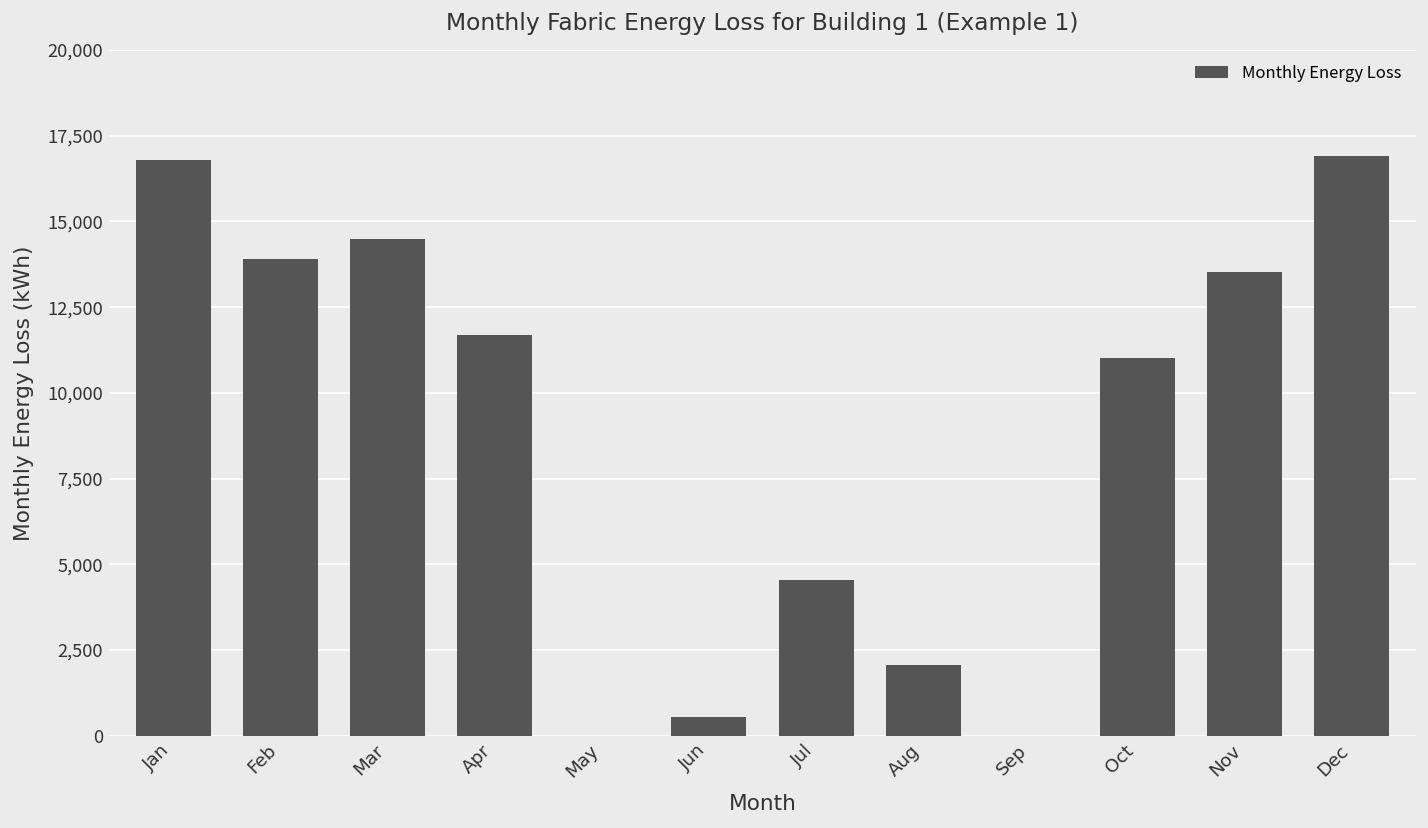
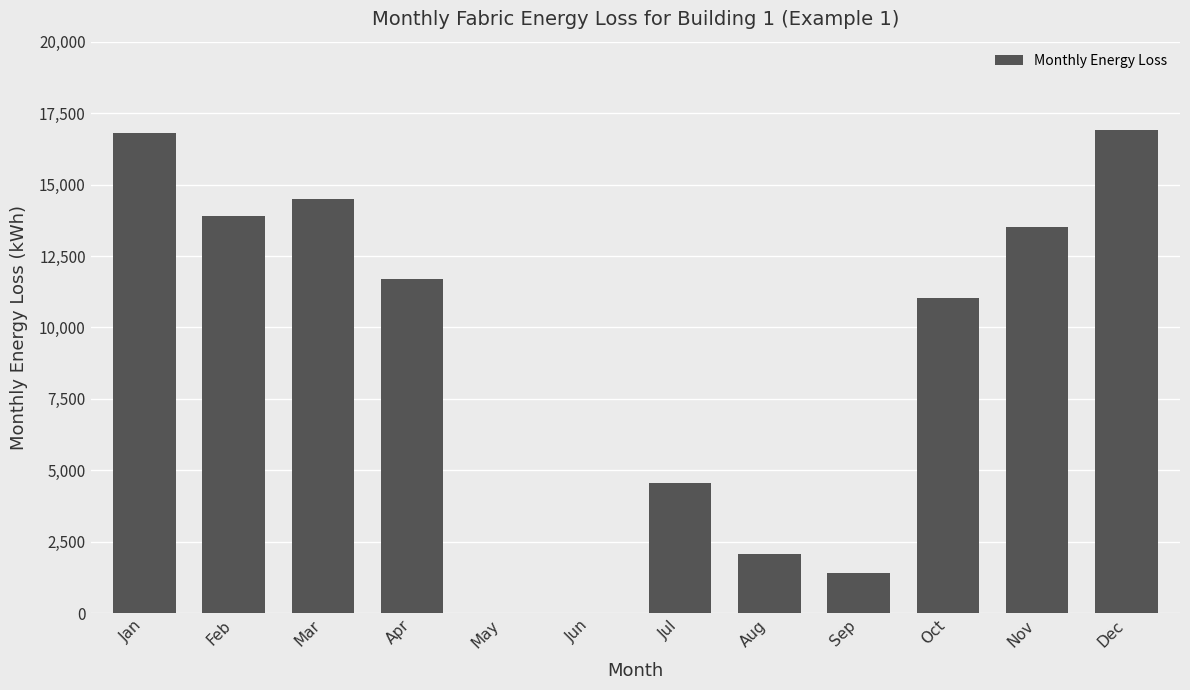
Jun: 500 -> 0
Sep: 0 -> 1,400
